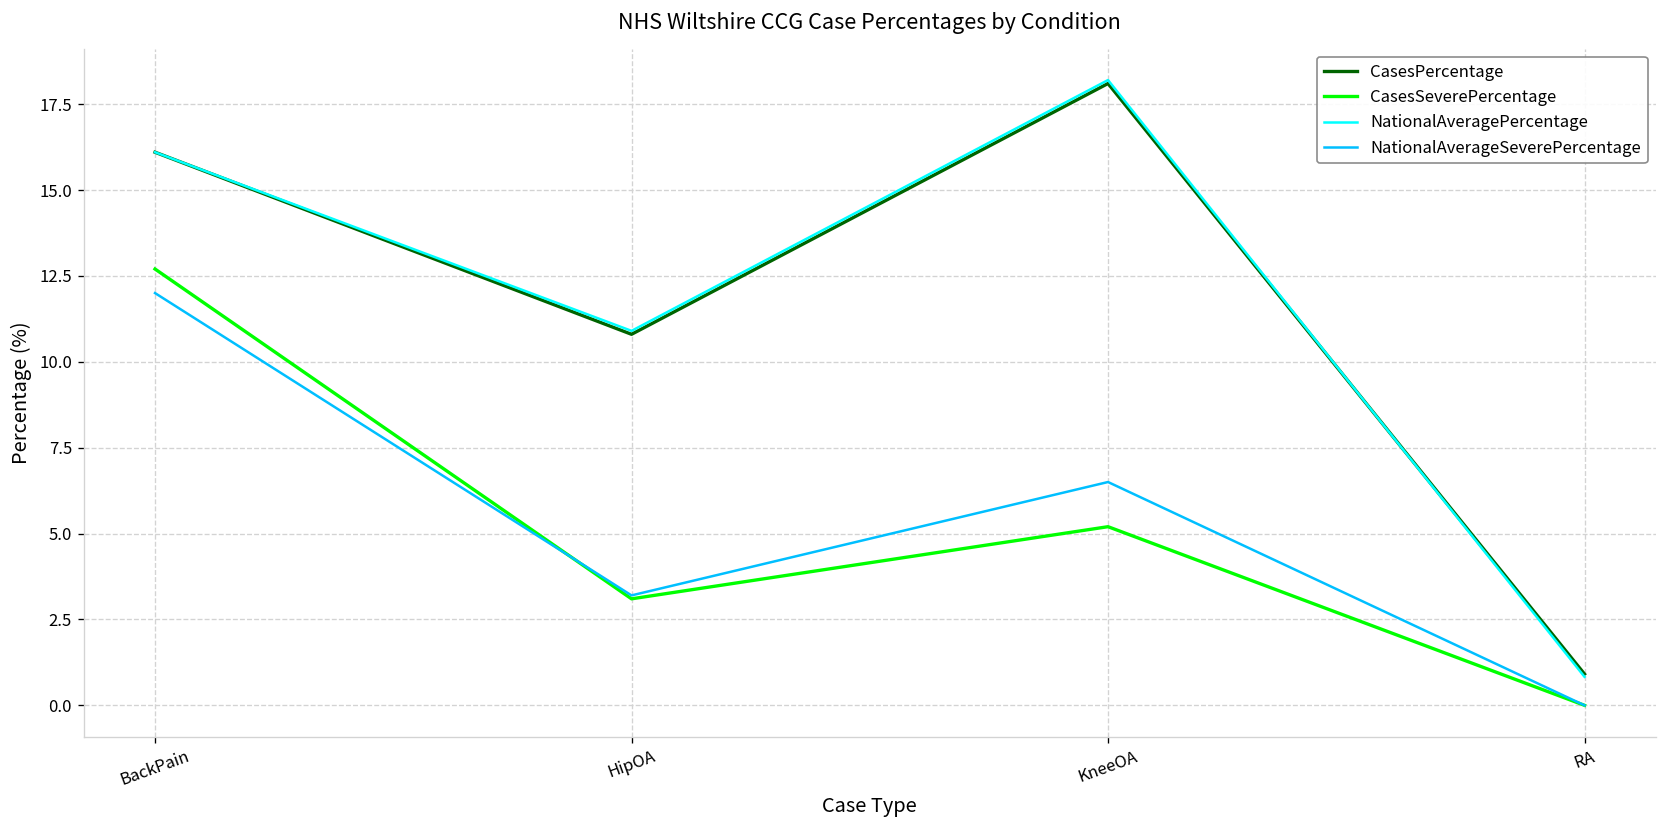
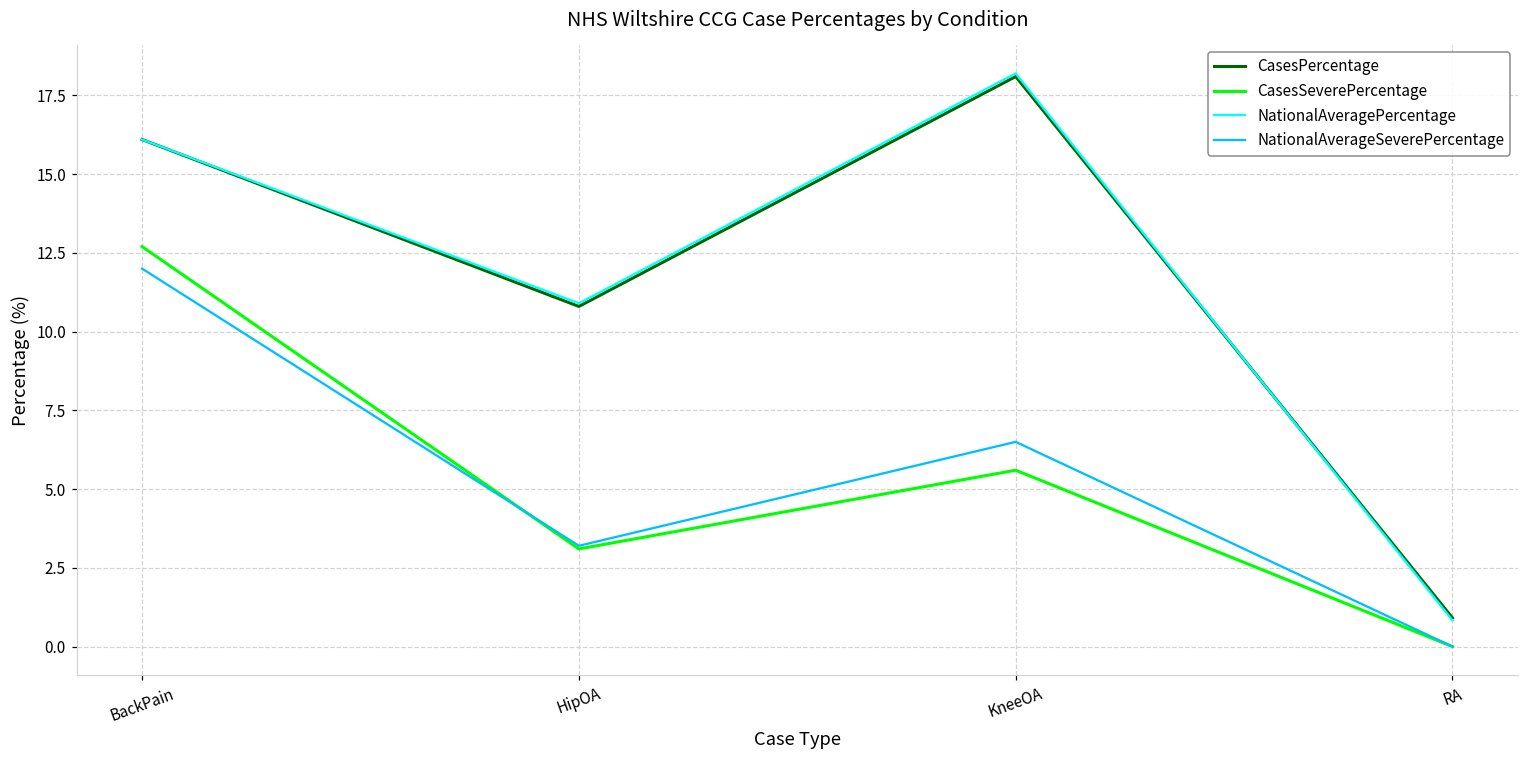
CasesSeverePercentage, KneeOA: 5.2 -> 5.6
